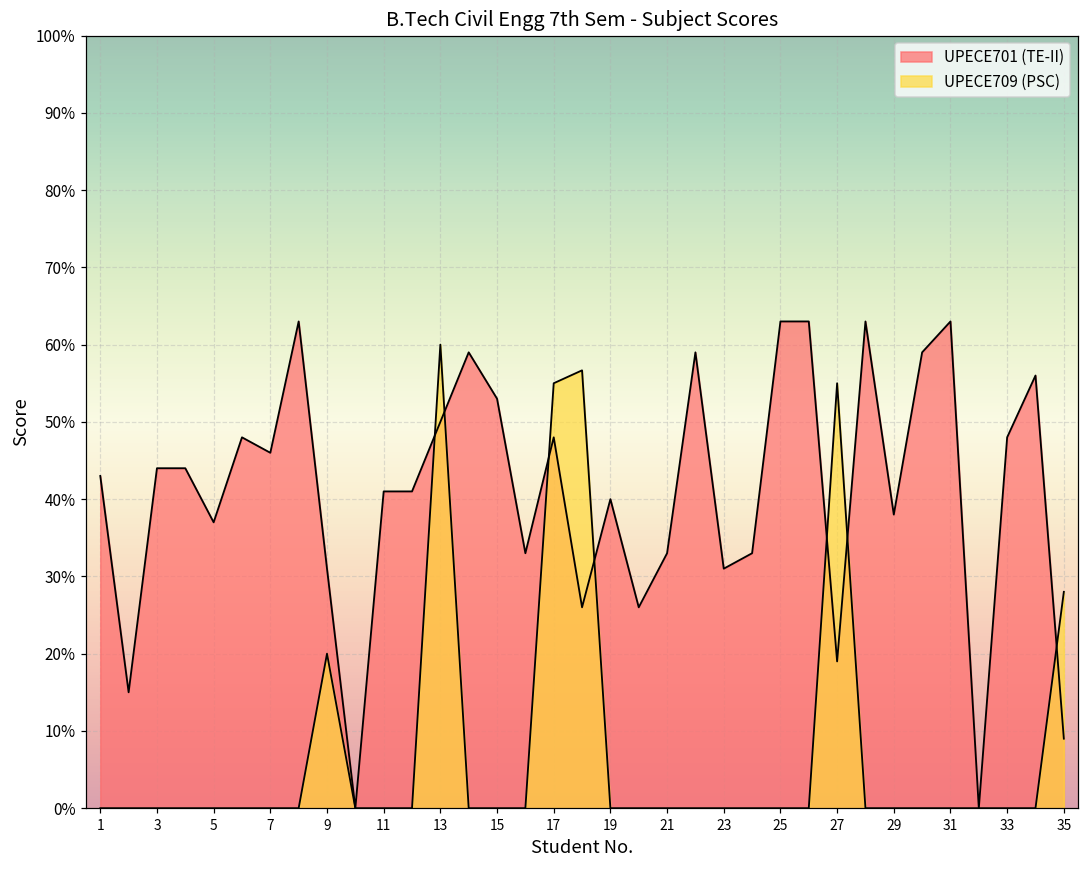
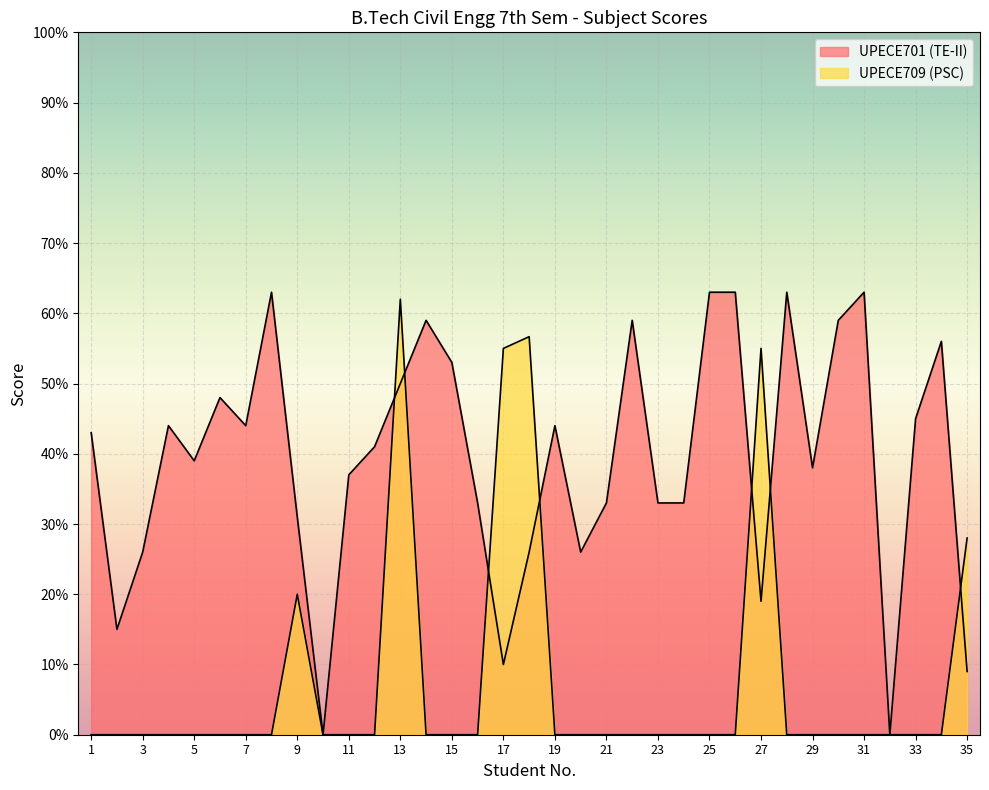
UPECE701 (TE-II), 3: 44% -> 26%
UPECE701 (TE-II), 5: 37% -> 39%
UPECE701 (TE-II), 7: 46% -> 44%
UPECE701 (TE-II), 11: 41% -> 37%
UPECE709 (PSC), 13: 60% -> 62%
UPECE701 (TE-II), 17: 48% -> 10%
UPECE701 (TE-II), 19: 40% -> 44%
UPECE701 (TE-II), 23: 31% -> 33%
UPECE701 (TE-II), 33: 48% -> 45%
